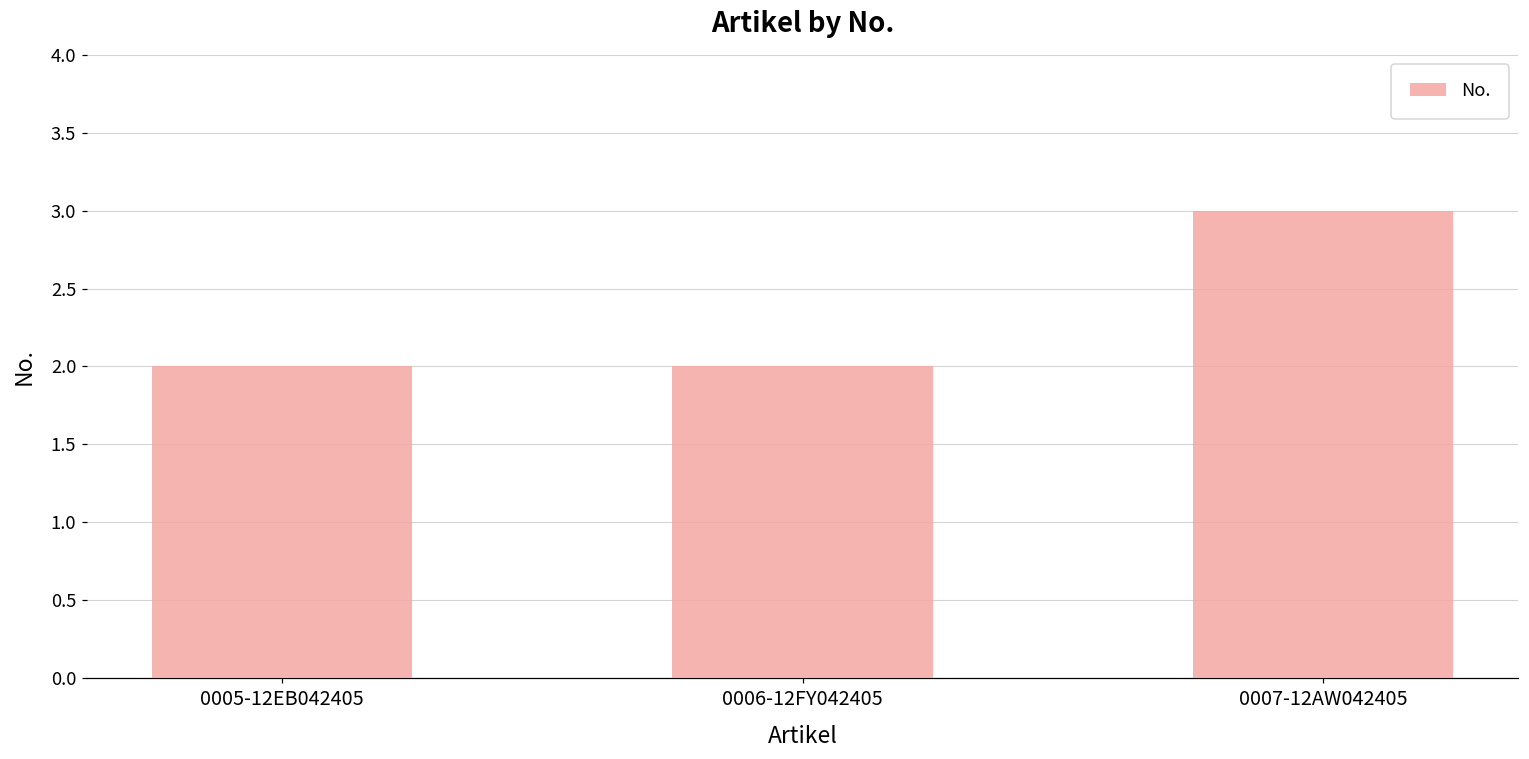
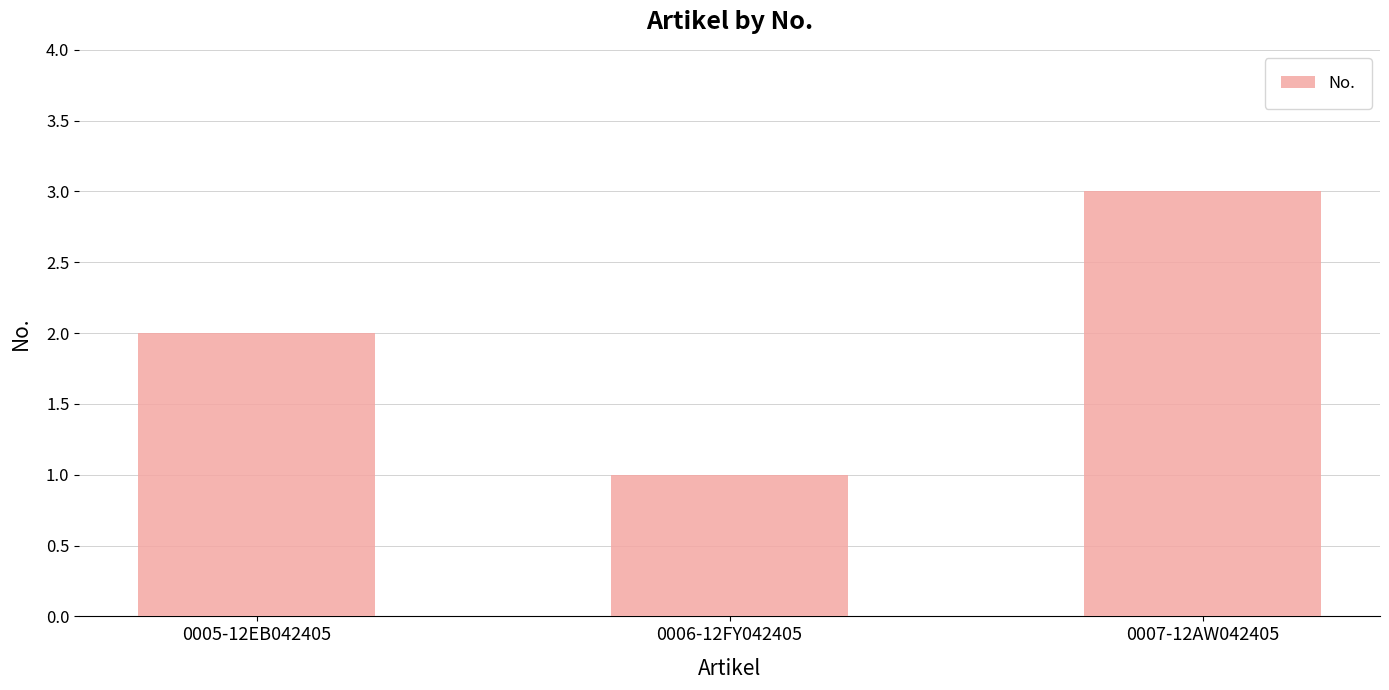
0006-12FY042405: 2 -> 1
